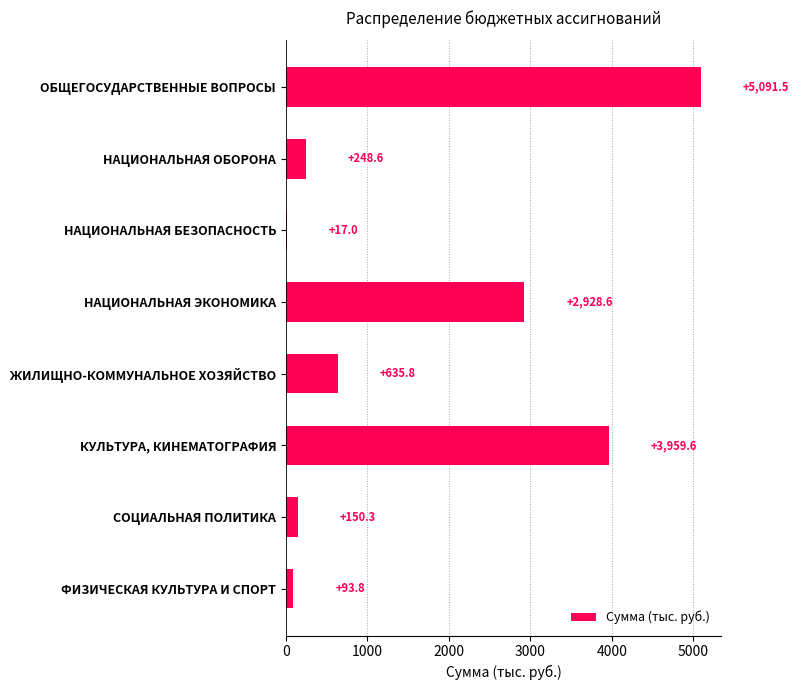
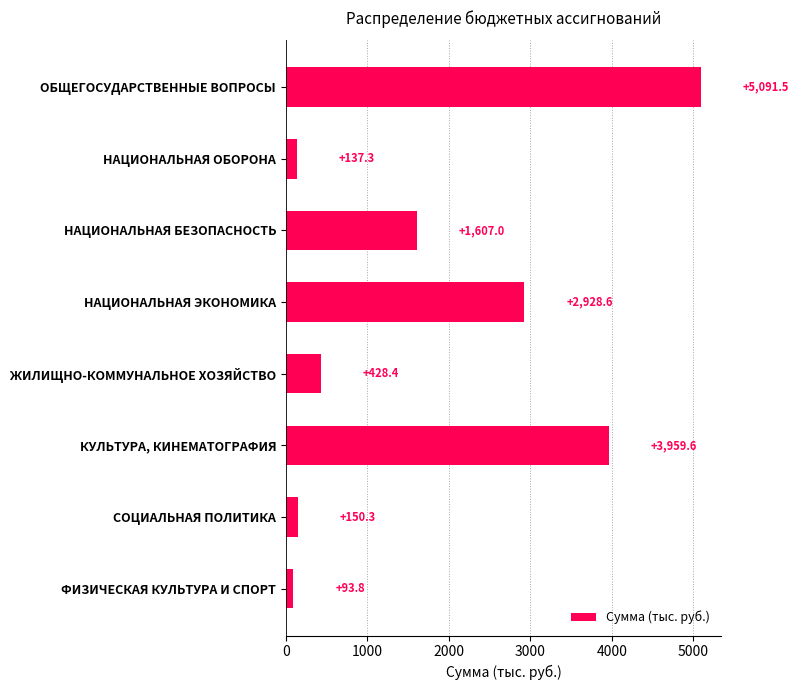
НАЦИОНАЛЬНАЯ ОБОРОНА: +248.6 -> +137.3
НАЦИОНАЛЬНАЯ БЕЗОПАСНОСТЬ: +17.0 -> +1,607.0
ЖИЛИЩНО-КОММУНАЛЬНОЕ ХОЗЯЙСТВО: +635.8 -> +428.4
